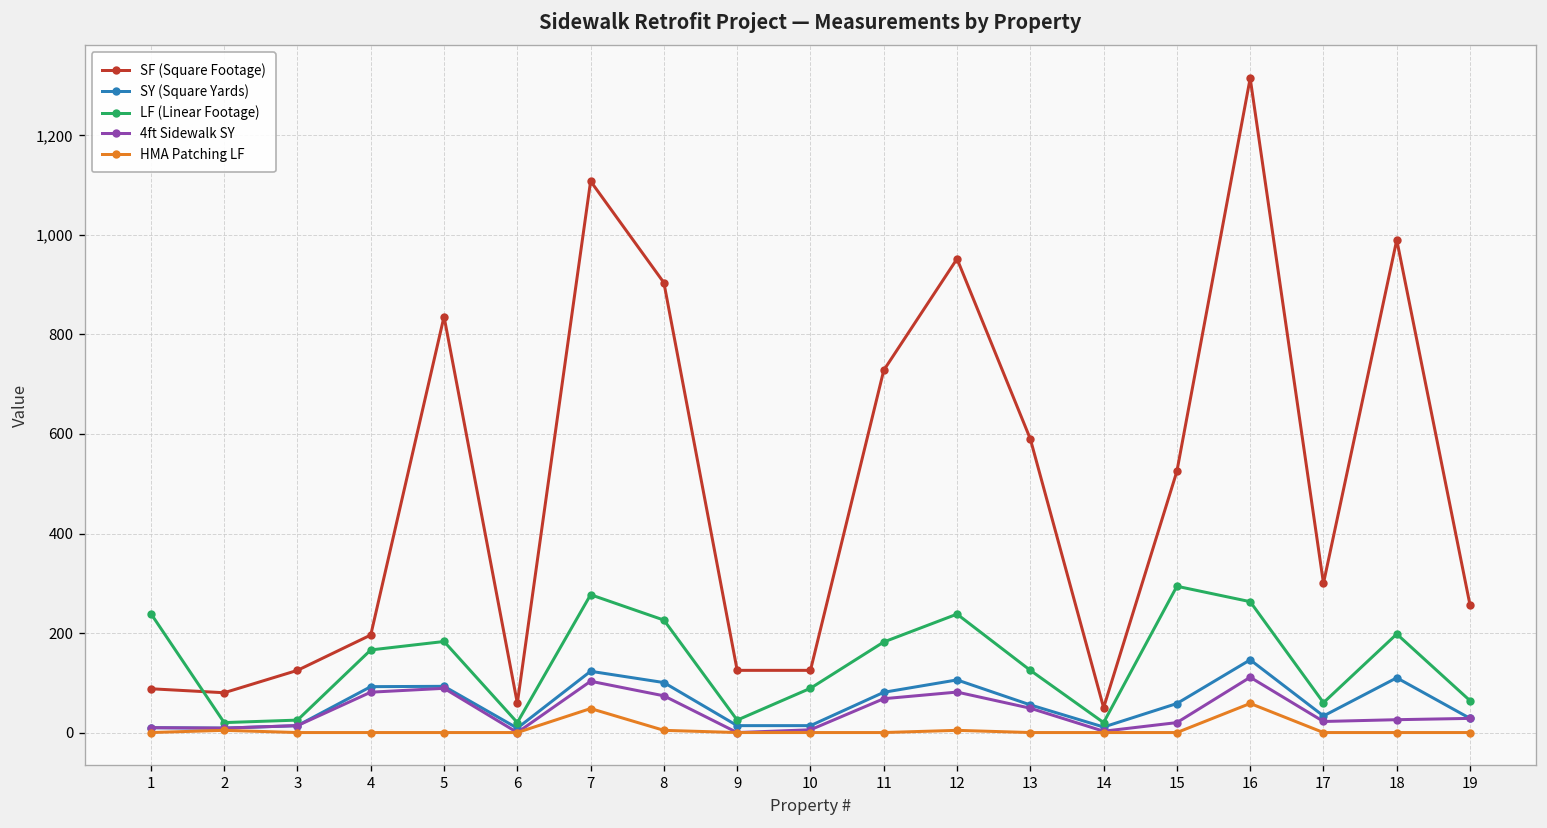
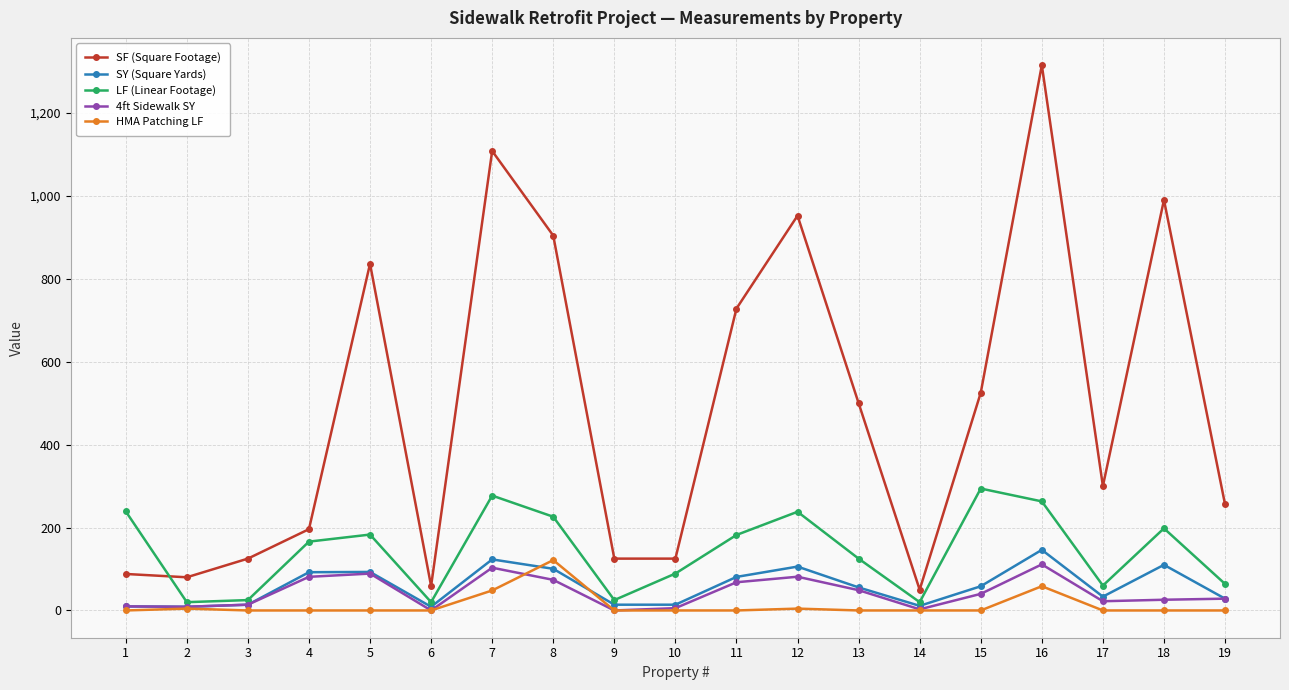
HMA Patching LF, 8: 0 -> 120
SF (Square Footage), 13: 590 -> 500
4ft Sidewalk SY, 15: 20 -> 40
